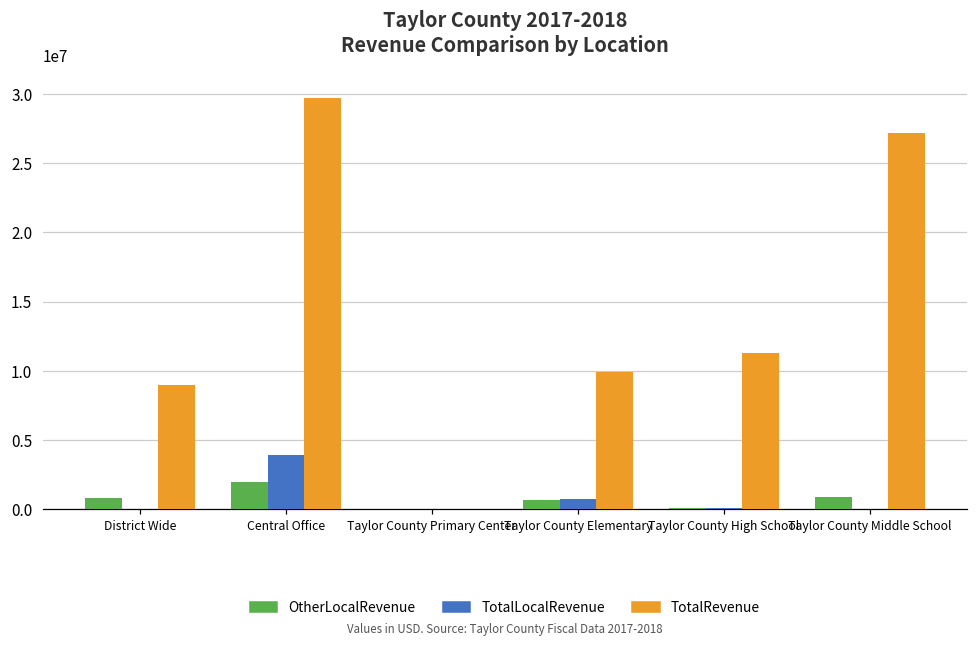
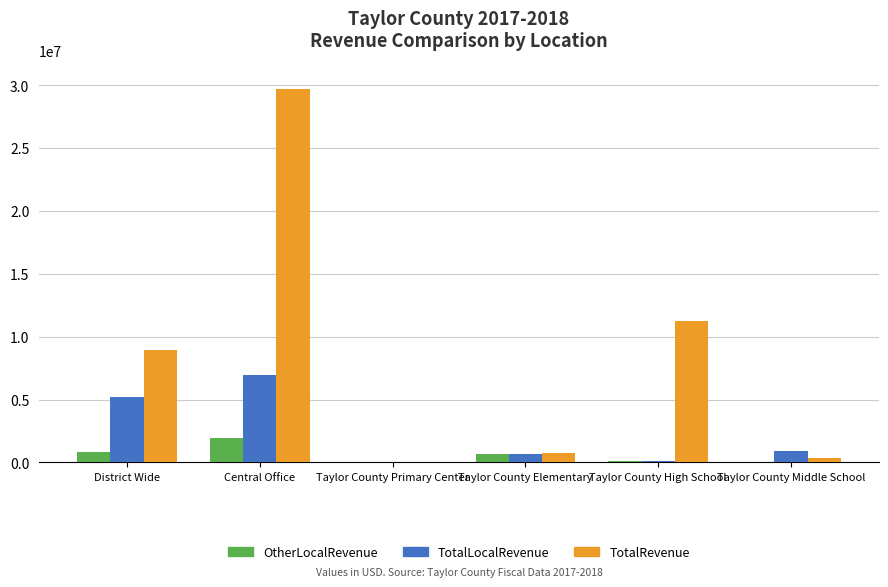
TotalLocalRevenue, District Wide: 0 -> 5200000
TotalLocalRevenue, Central Office: 3900000 -> 6900000
TotalRevenue, Taylor County Elementary: 9900000 -> 800000
OtherLocalRevenue, Taylor County Middle School: 900000 -> 0
TotalLocalRevenue, Taylor County Middle School: 0 -> 900000
TotalRevenue, Taylor County Middle School: 27200000 -> 400000
